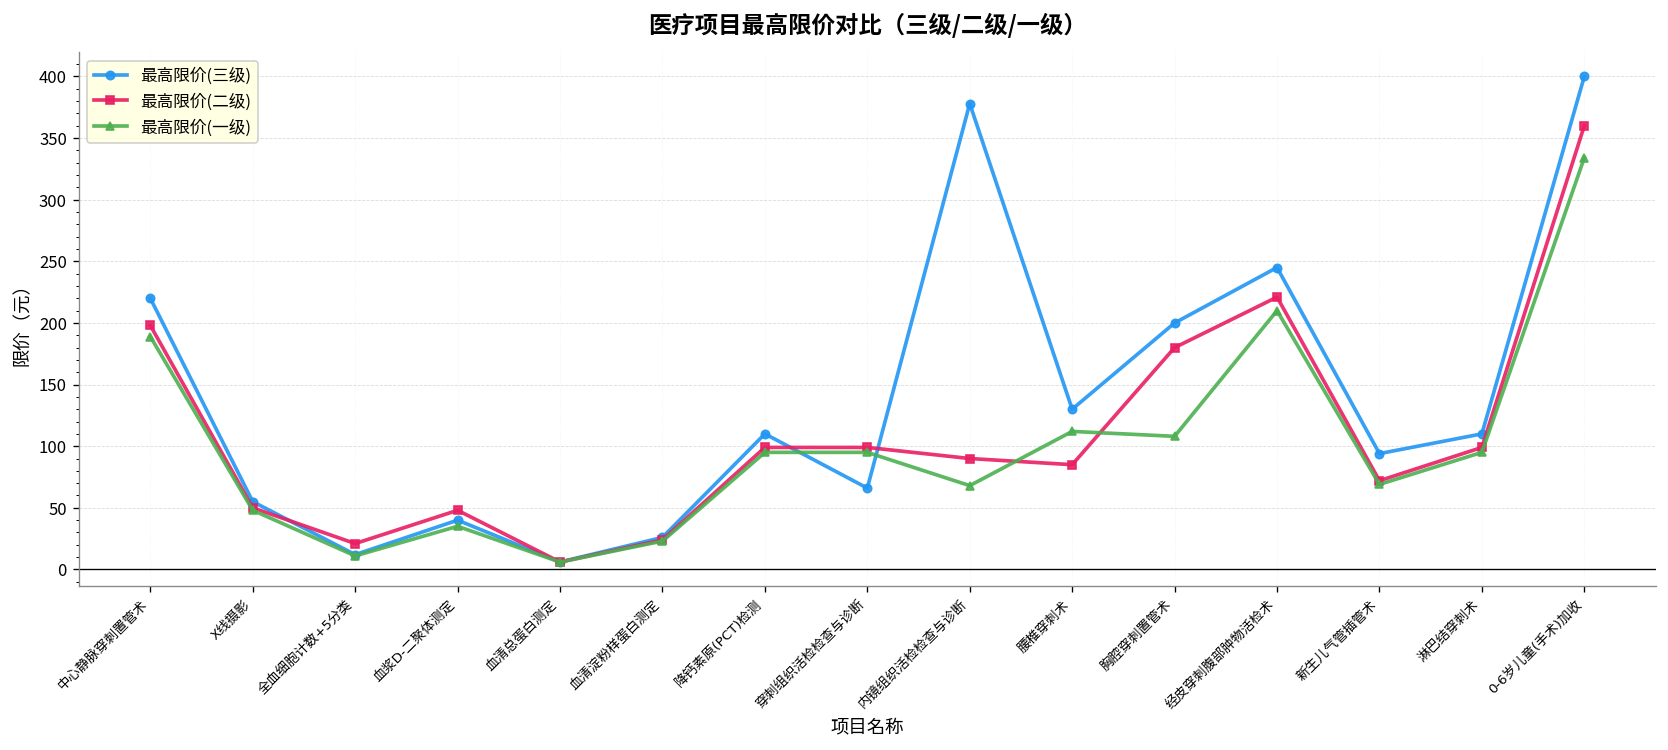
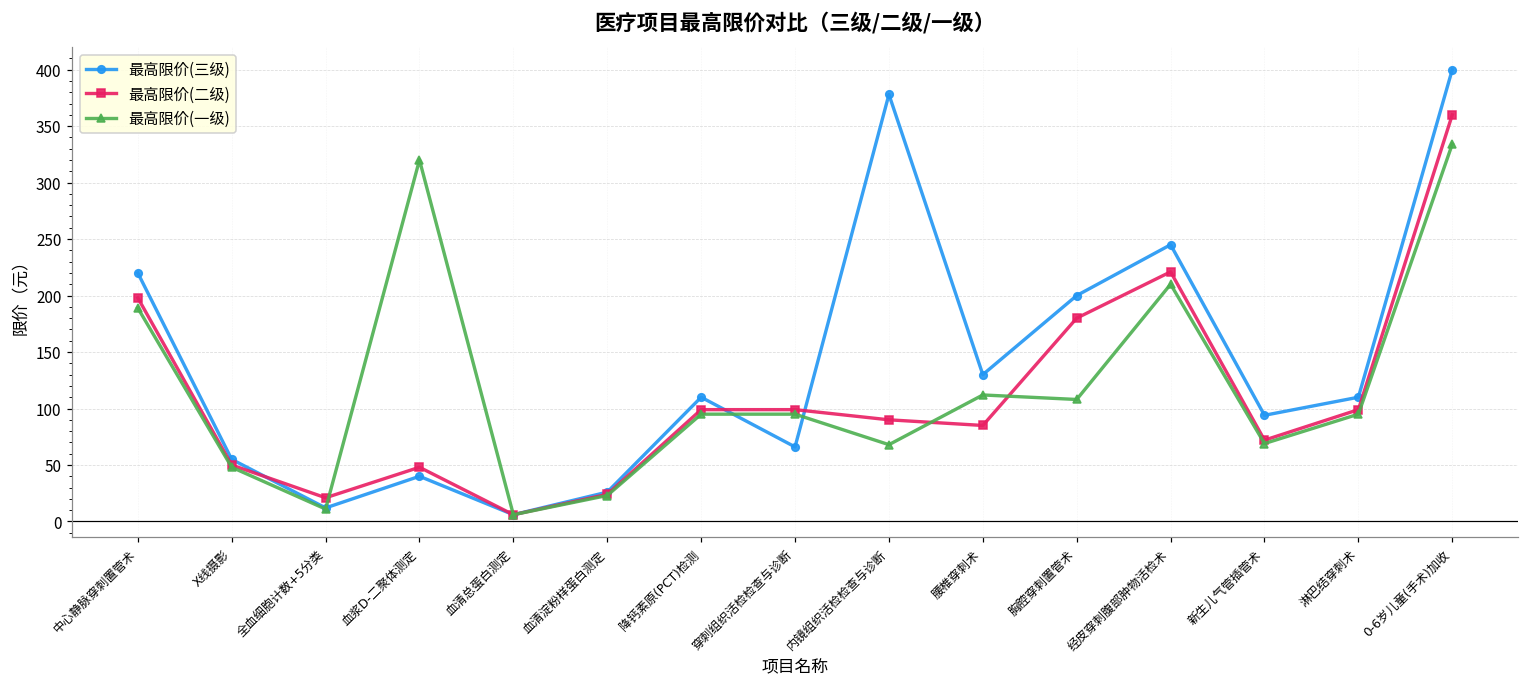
最高限价(一级), 血浆D-二聚体测定: 35 -> 320
